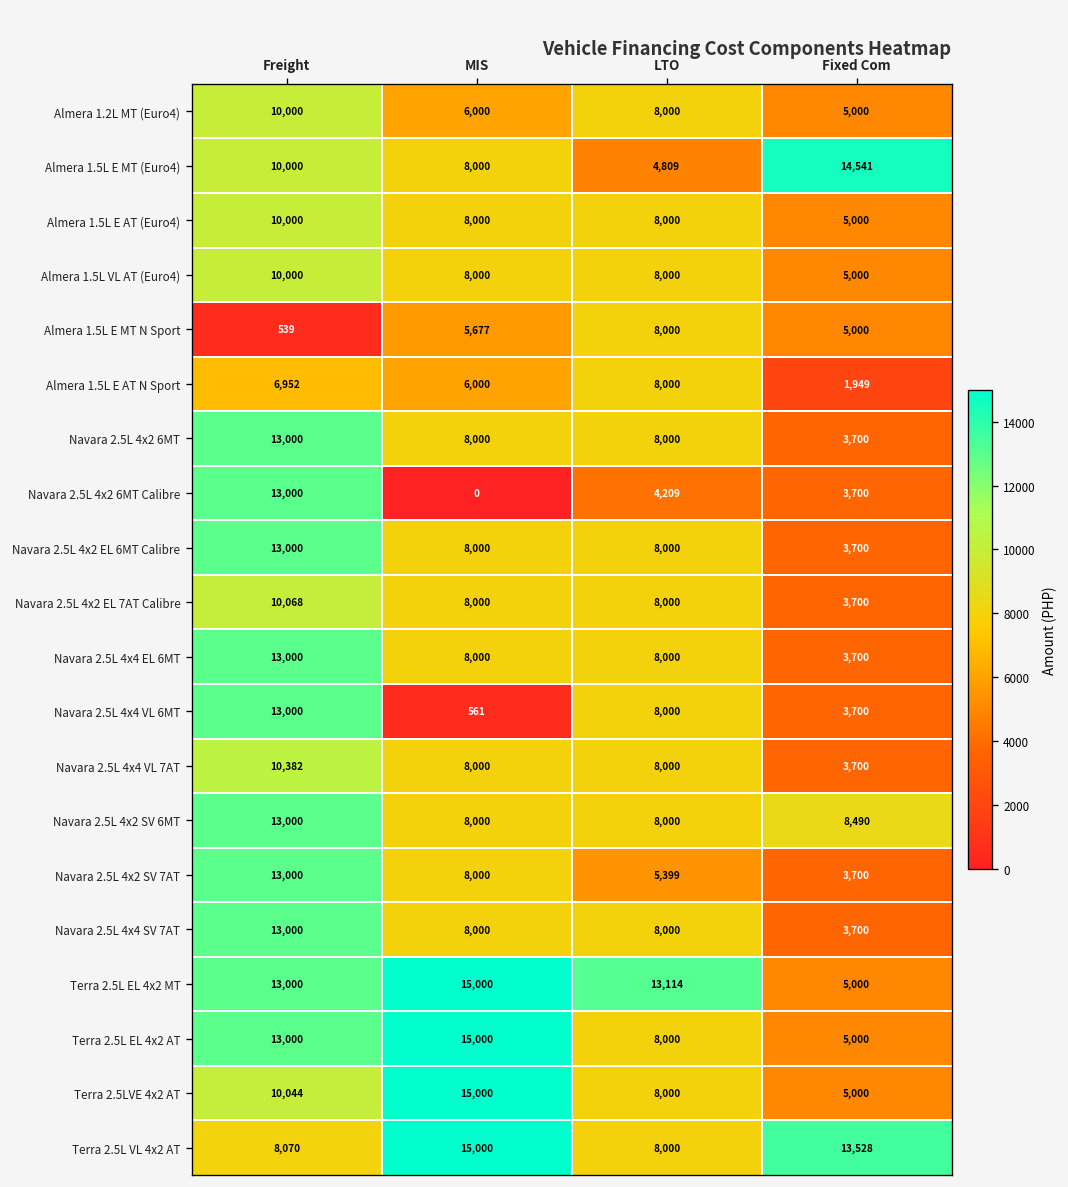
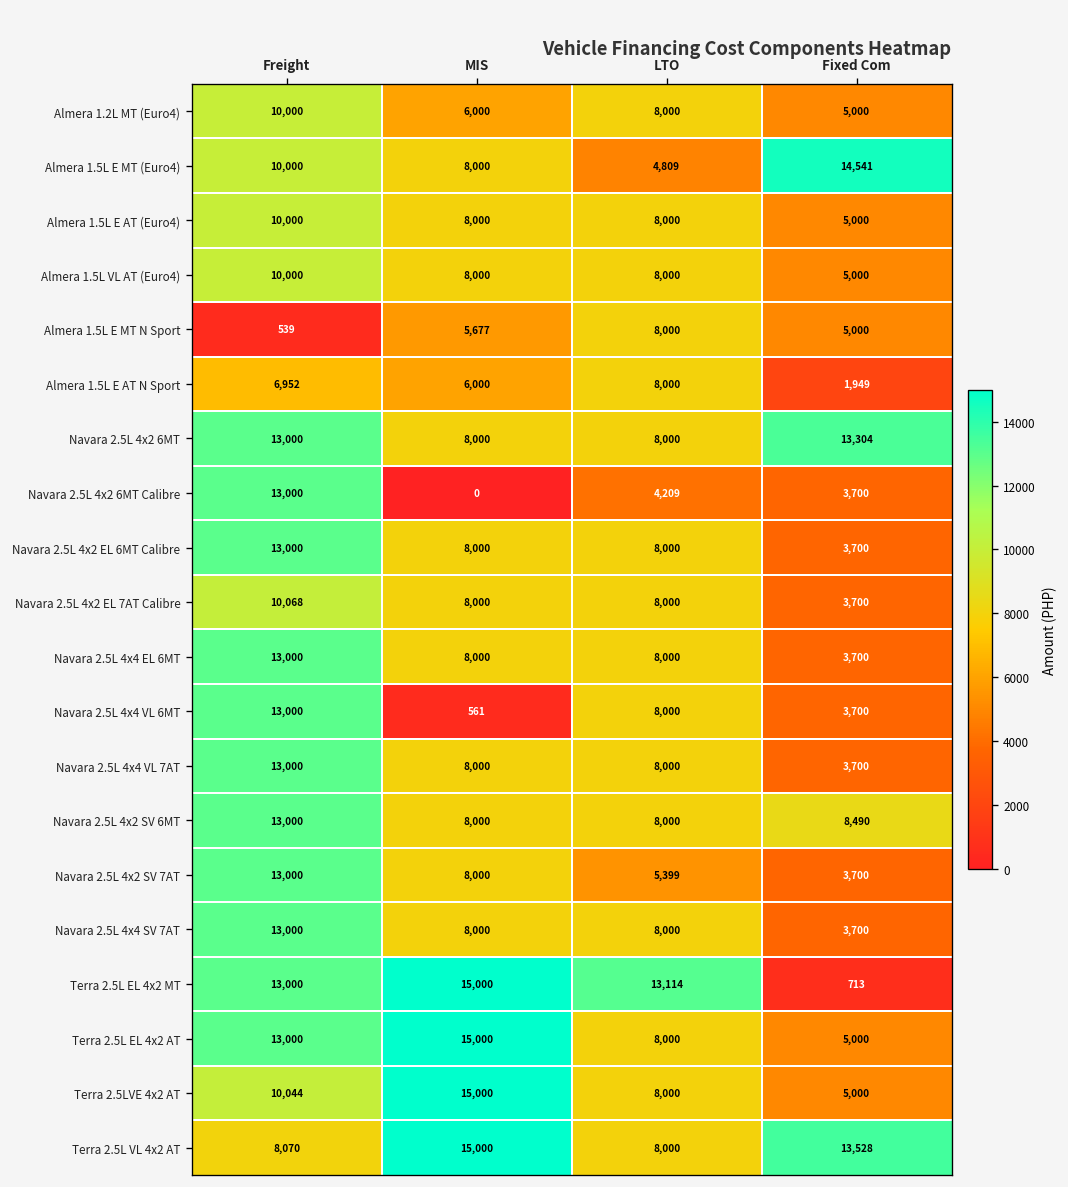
Navara 2.5L 4x2 6MT, Fixed Com: 3,700 -> 13,304
Navara 2.5L 4x4 VL 7AT, Freight: 10,382 -> 13,000
Terra 2.5L EL 4x2 MT, Fixed Com: 5,000 -> 713
